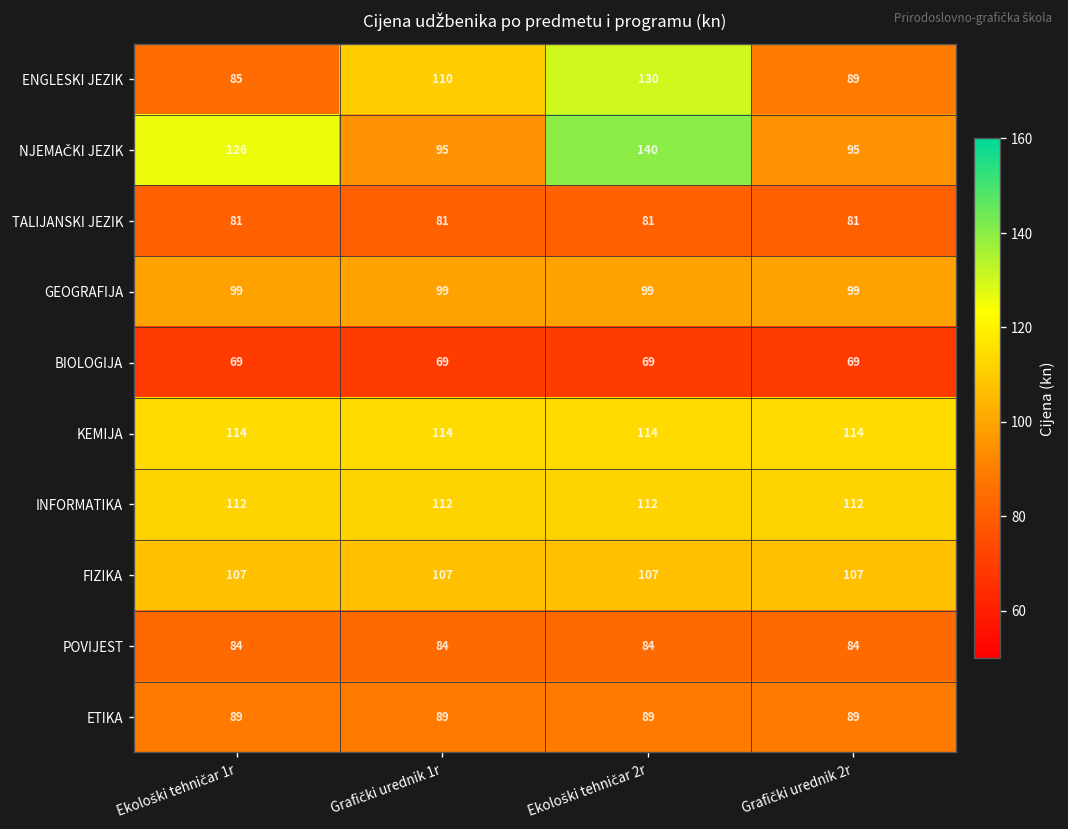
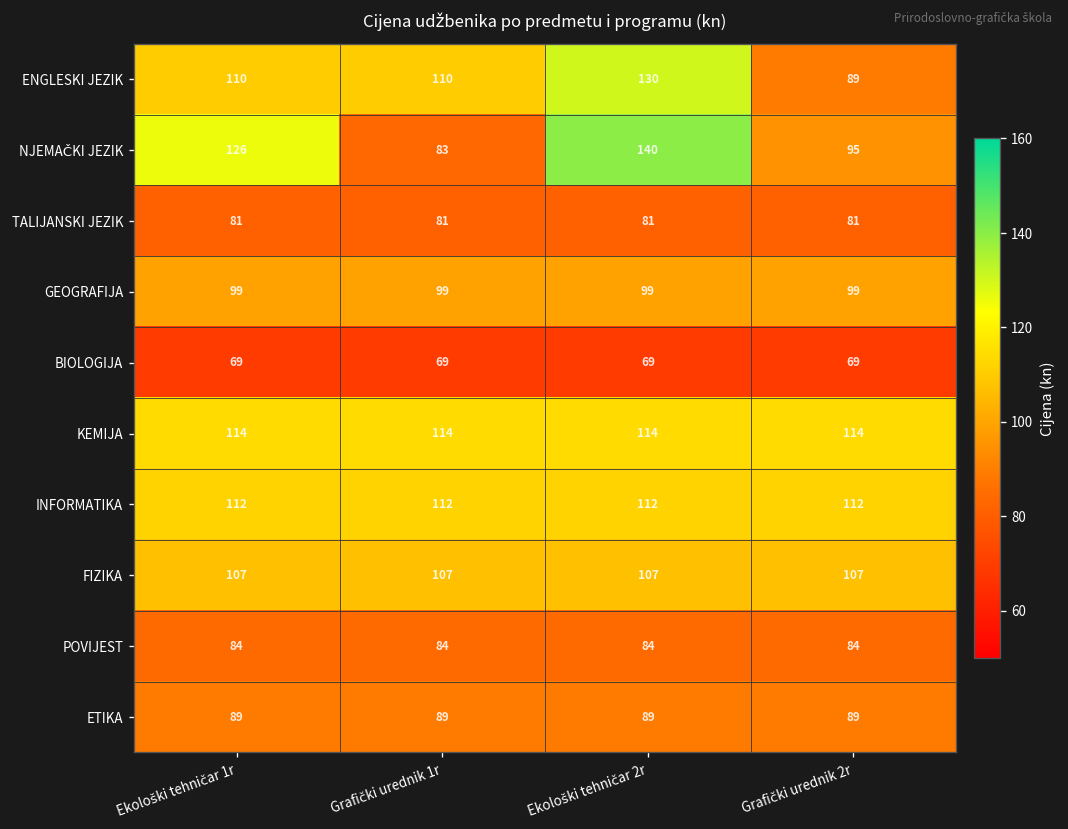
ENGLESKI JEZIK, Ekološki tehničar 1r: 85 -> 110
NJEMAČKI JEZIK, Grafički urednik 1r: 95 -> 83
